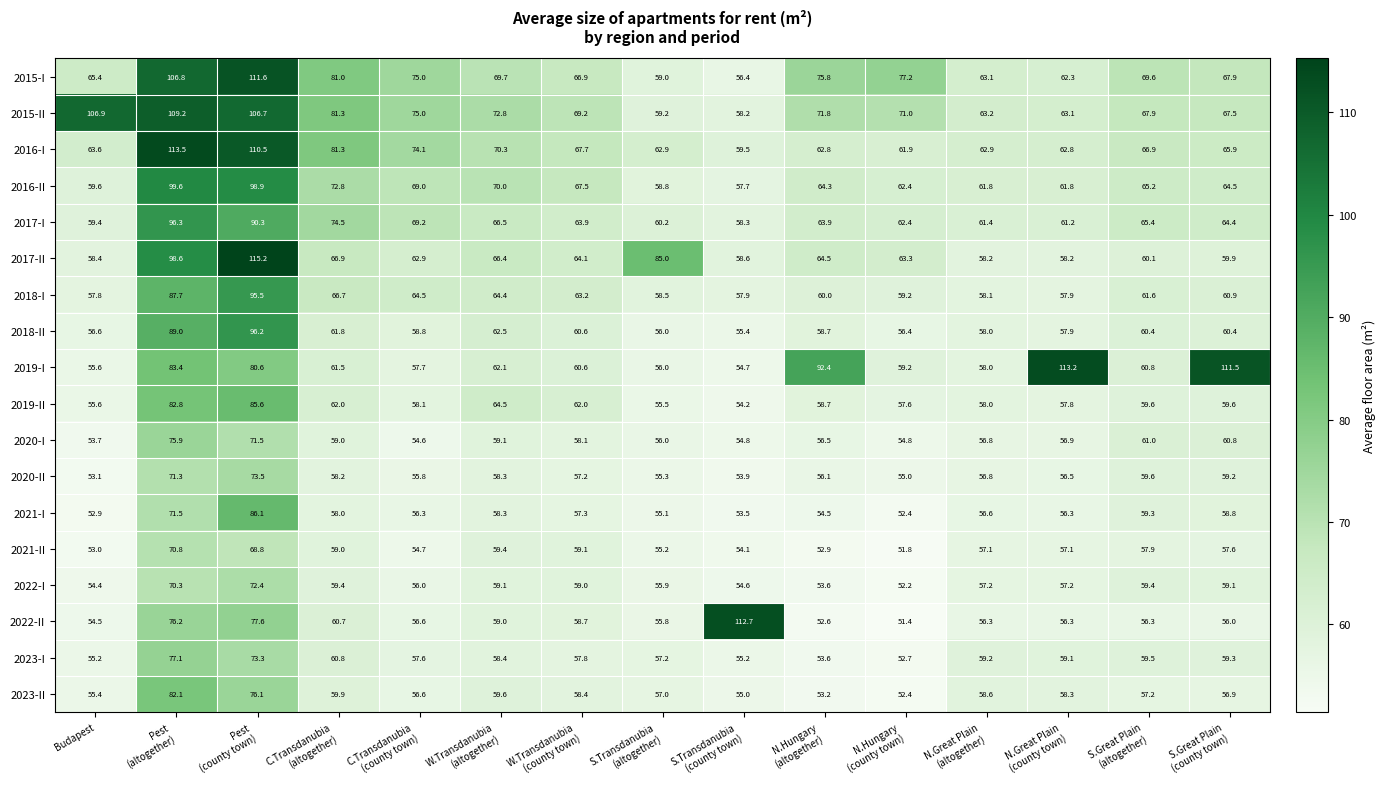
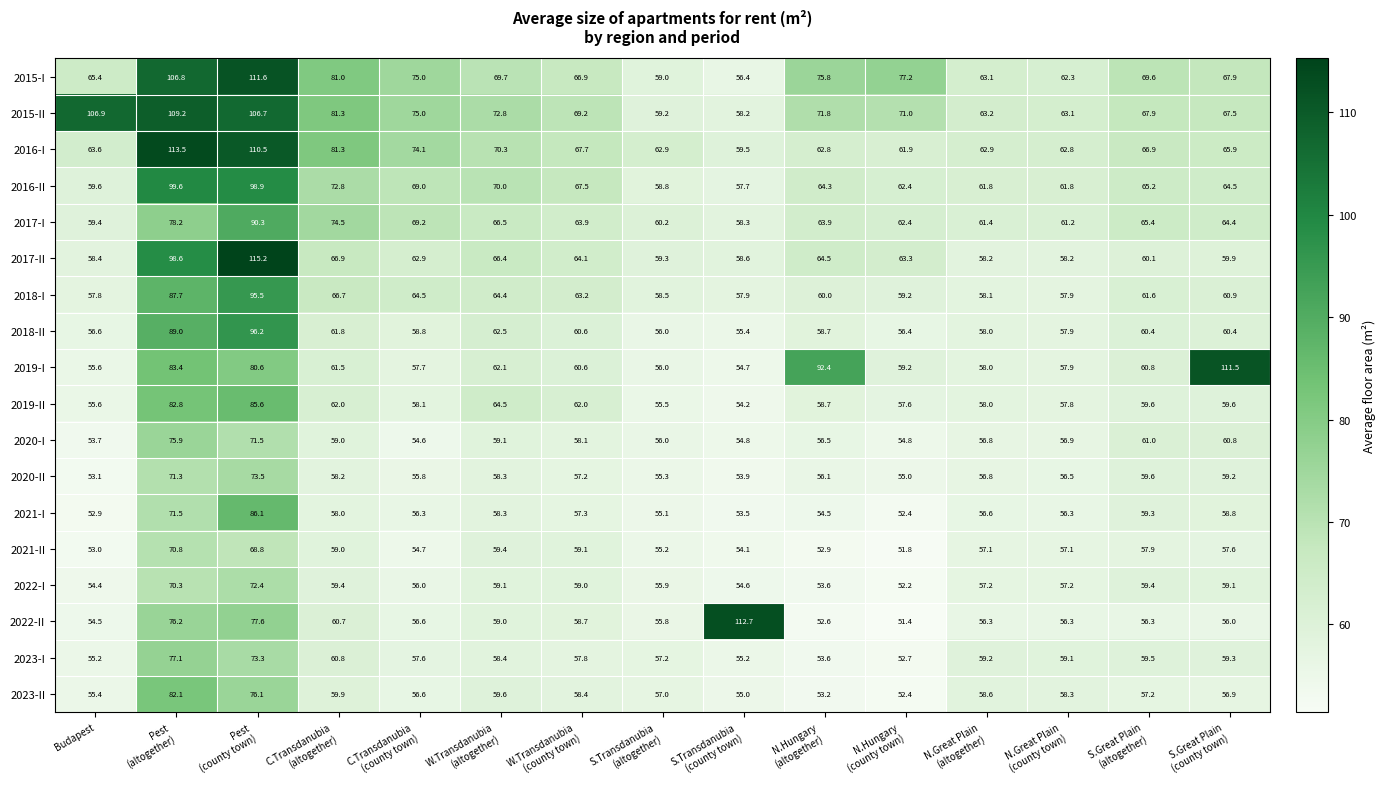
2017-I, Pest (altogether): 96.3 -> 78.2
2017-II, S.Transdanubia (altogether): 85.0 -> 59.3
2019-I, N.Great Plain (county town): 113.2 -> 57.9
